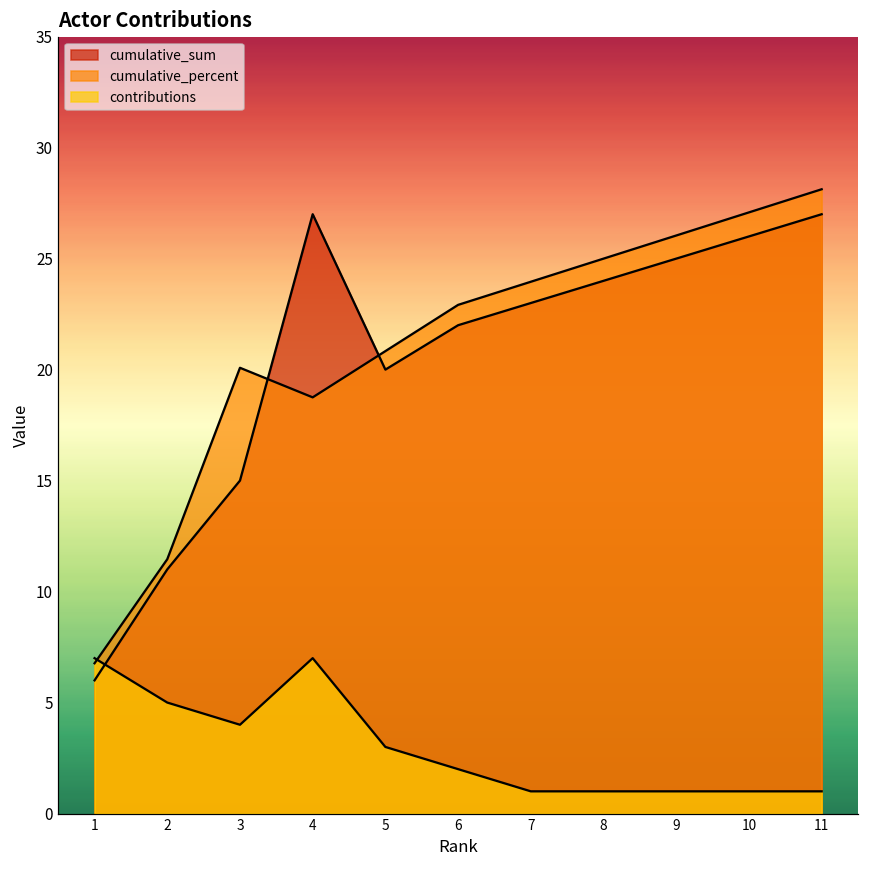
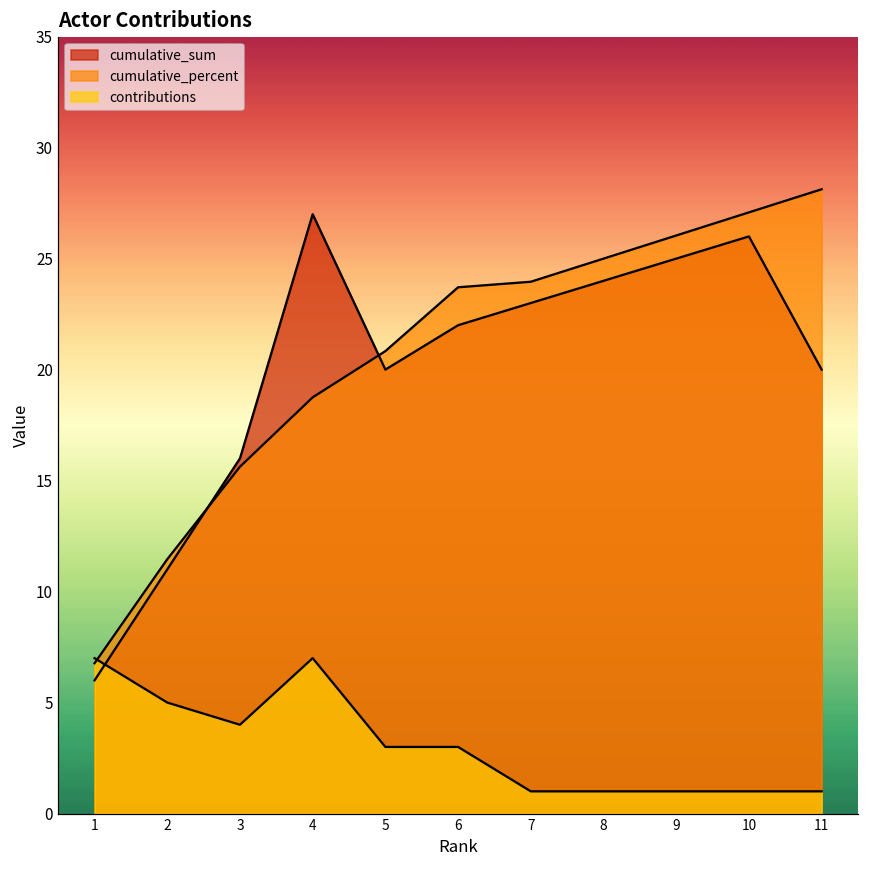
cumulative_sum, 3: 15 -> 16
cumulative_percent, 3: 20.1 -> 15.6
cumulative_percent, 6: 22.9 -> 23.7
contributions, 6: 2 -> 3
cumulative_sum, 11: 27 -> 20
